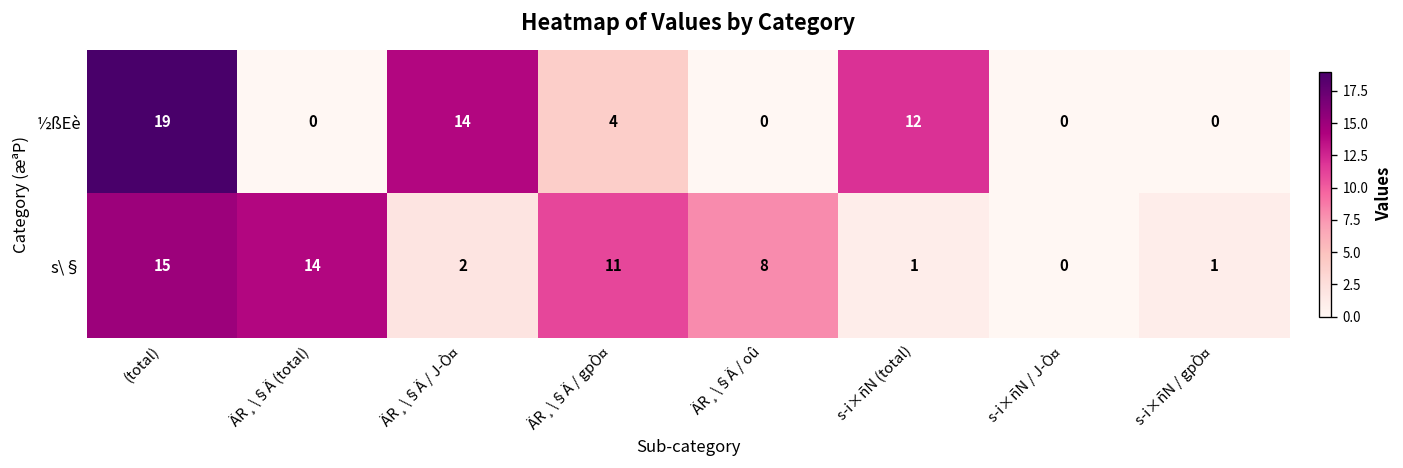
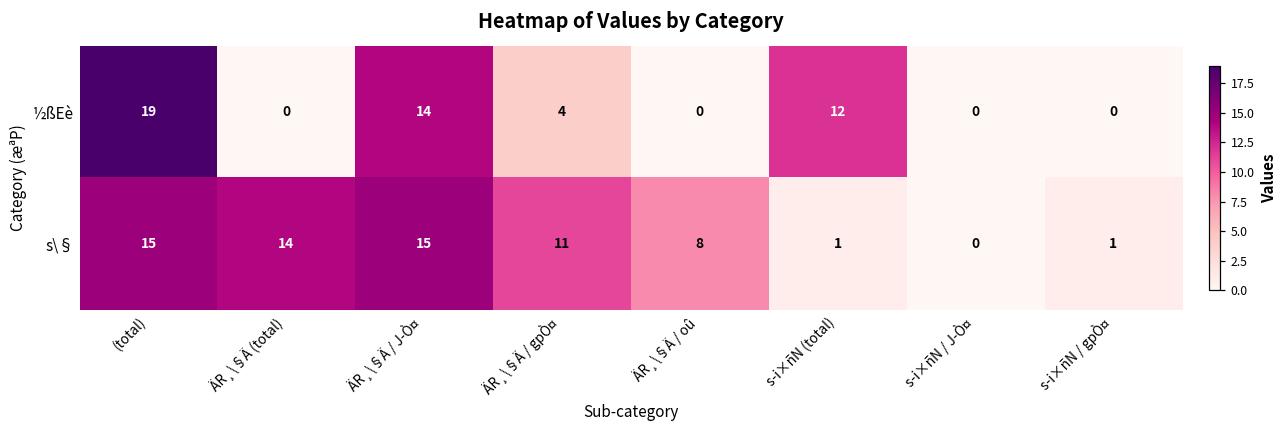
s\§, ÄR¸\§Ä / J­Ò¤: 2 -> 15
